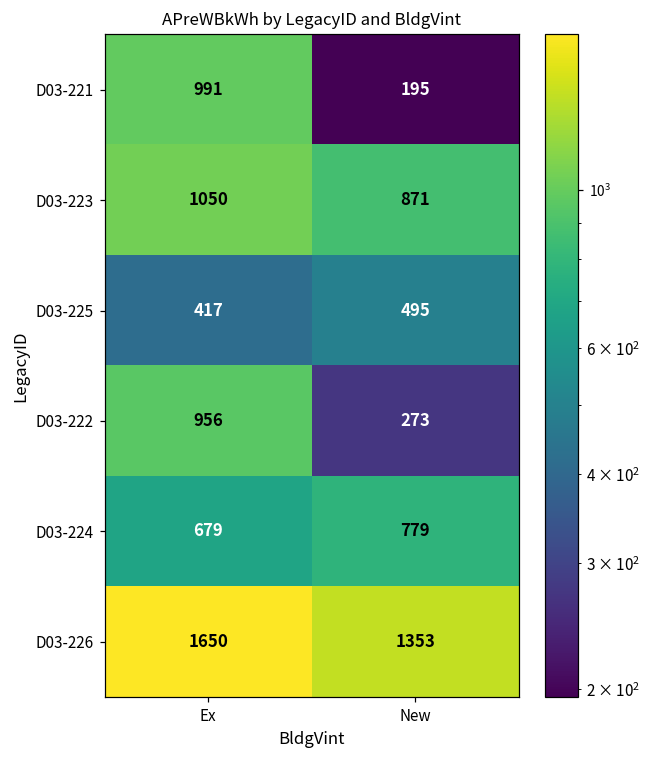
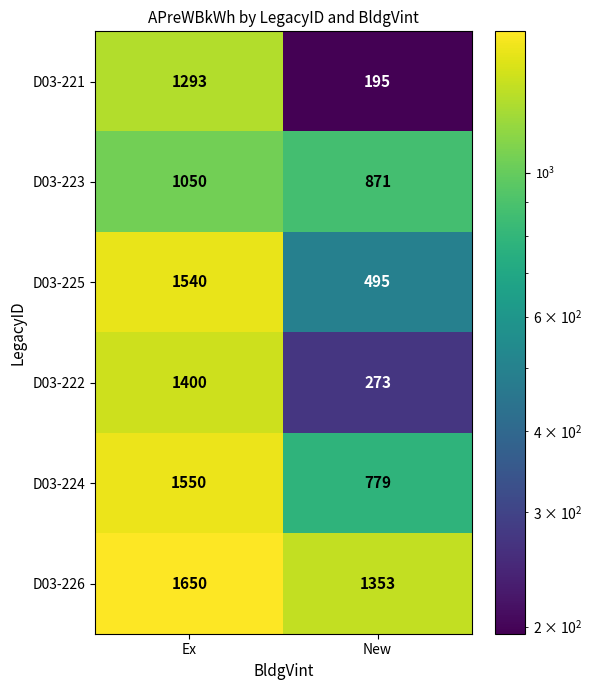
D03-221, Ex: 991 -> 1293
D03-225, Ex: 417 -> 1540
D03-222, Ex: 956 -> 1400
D03-224, Ex: 679 -> 1550
